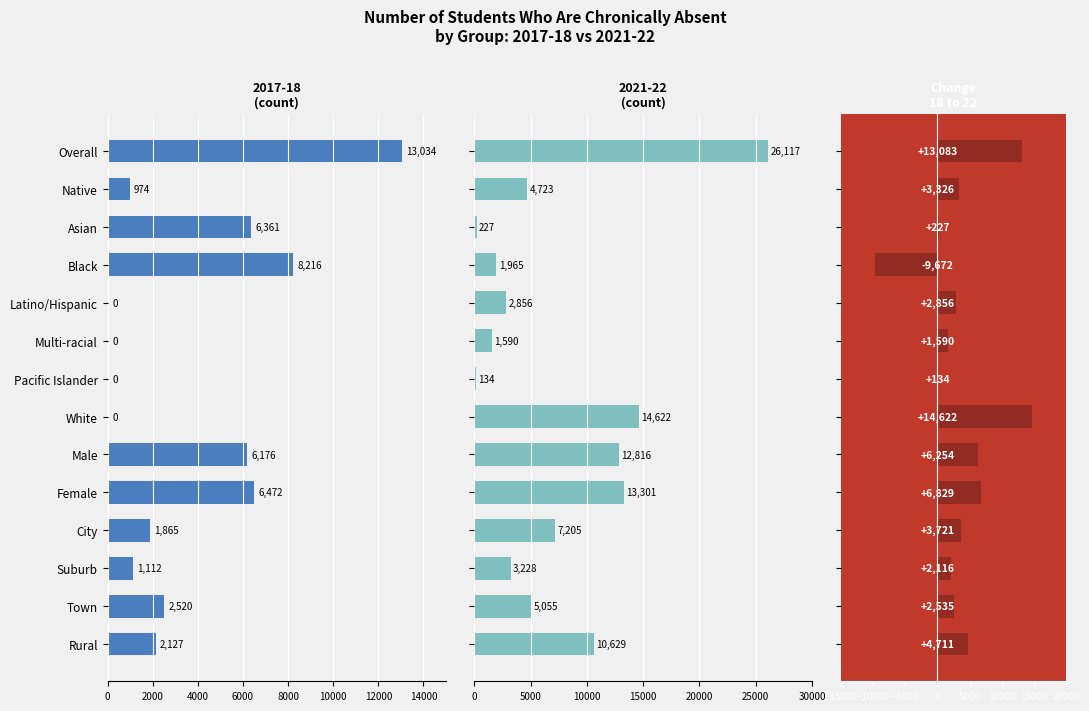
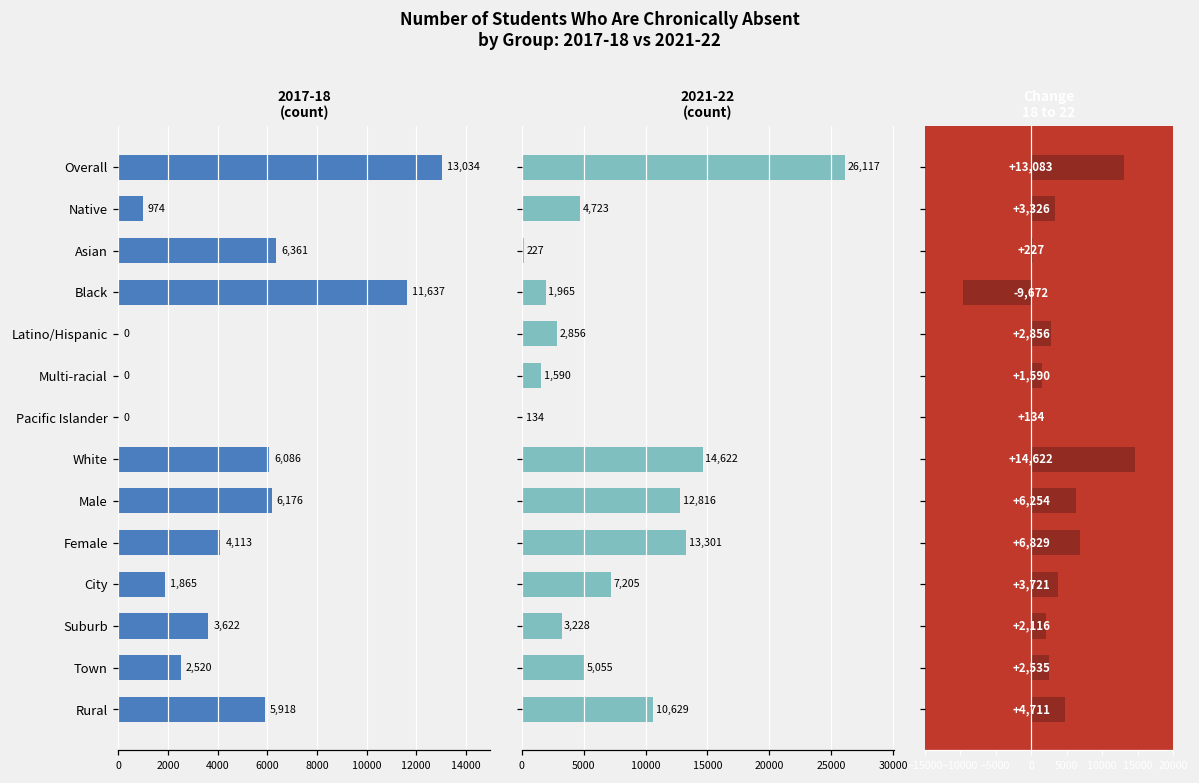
2017-18 (count), Black: 8,216 -> 11,637
2017-18 (count), White: 0 -> 6,086
2017-18 (count), Female: 6,472 -> 4,113
2017-18 (count), Suburb: 1,112 -> 3,622
2017-18 (count), Rural: 2,127 -> 5,918
